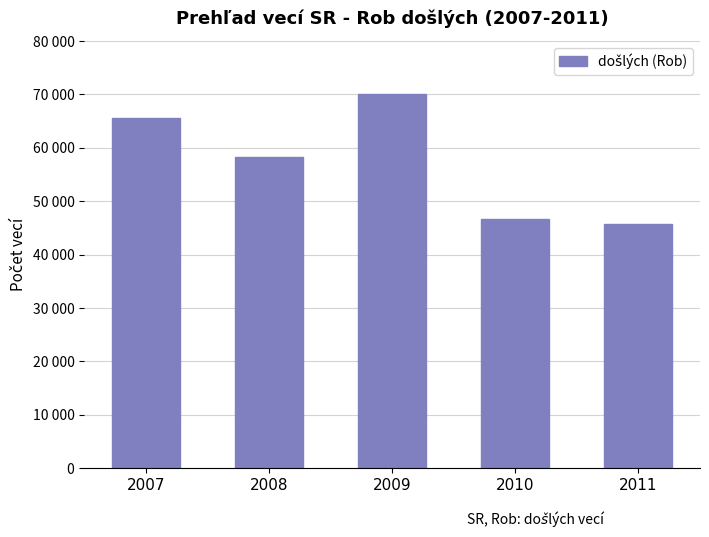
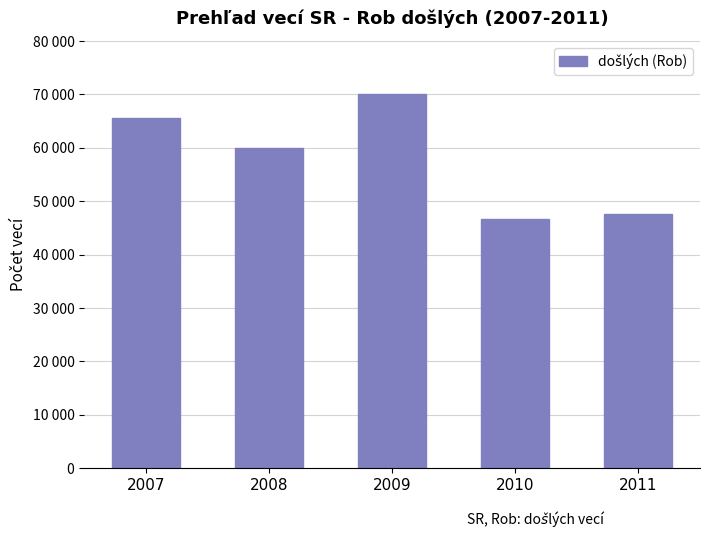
2008: 58000 -> 60000
2011: 46000 -> 48000
